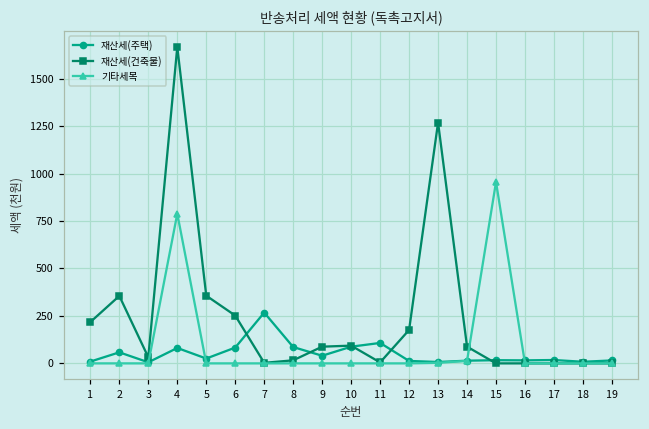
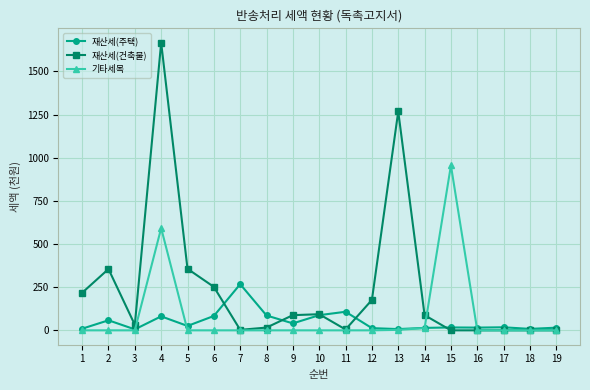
기타세목, 4: 790 -> 590
